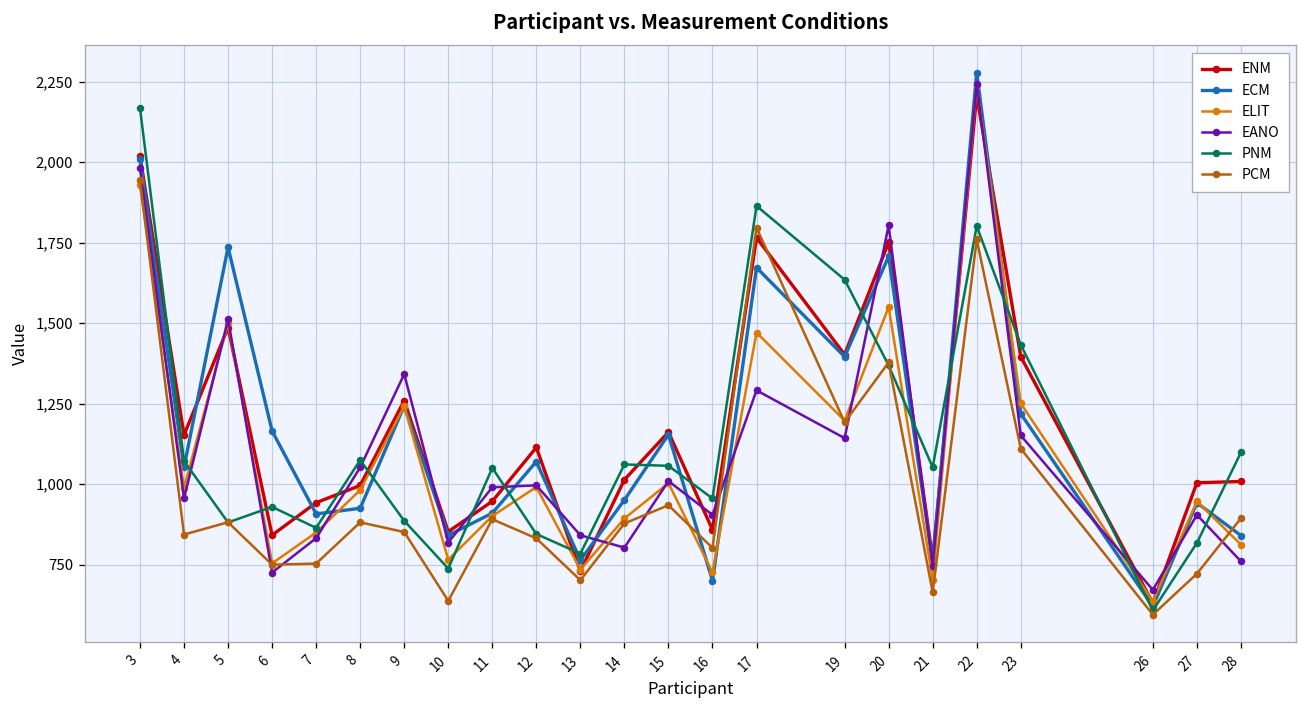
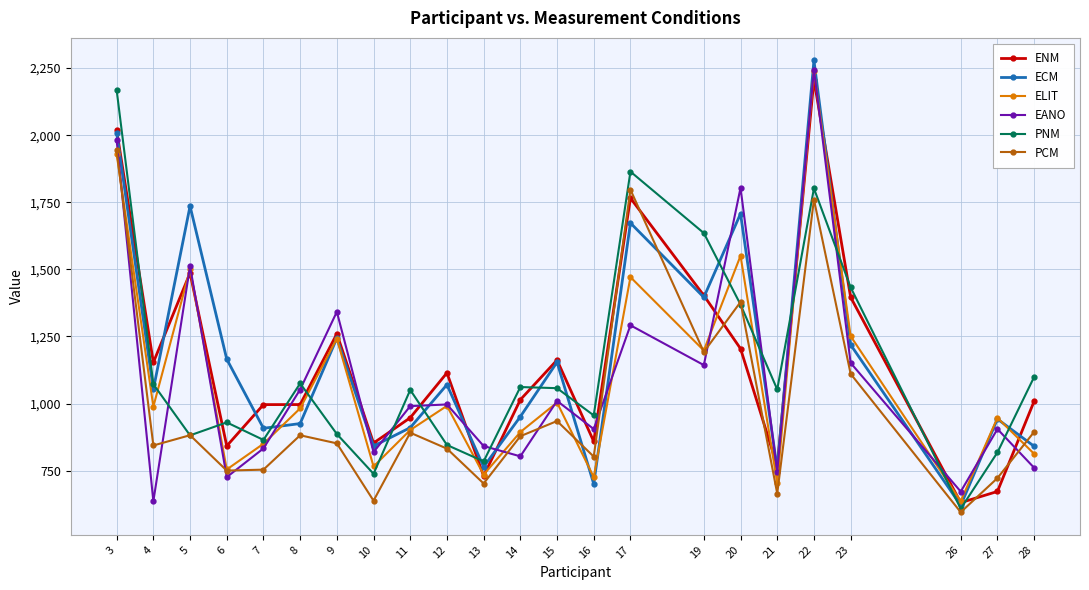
EANO, 4: 960 -> 640
ENM, 7: 940 -> 1,000
ENM, 20: 1,750 -> 1,200
ENM, 27: 1,000 -> 670
